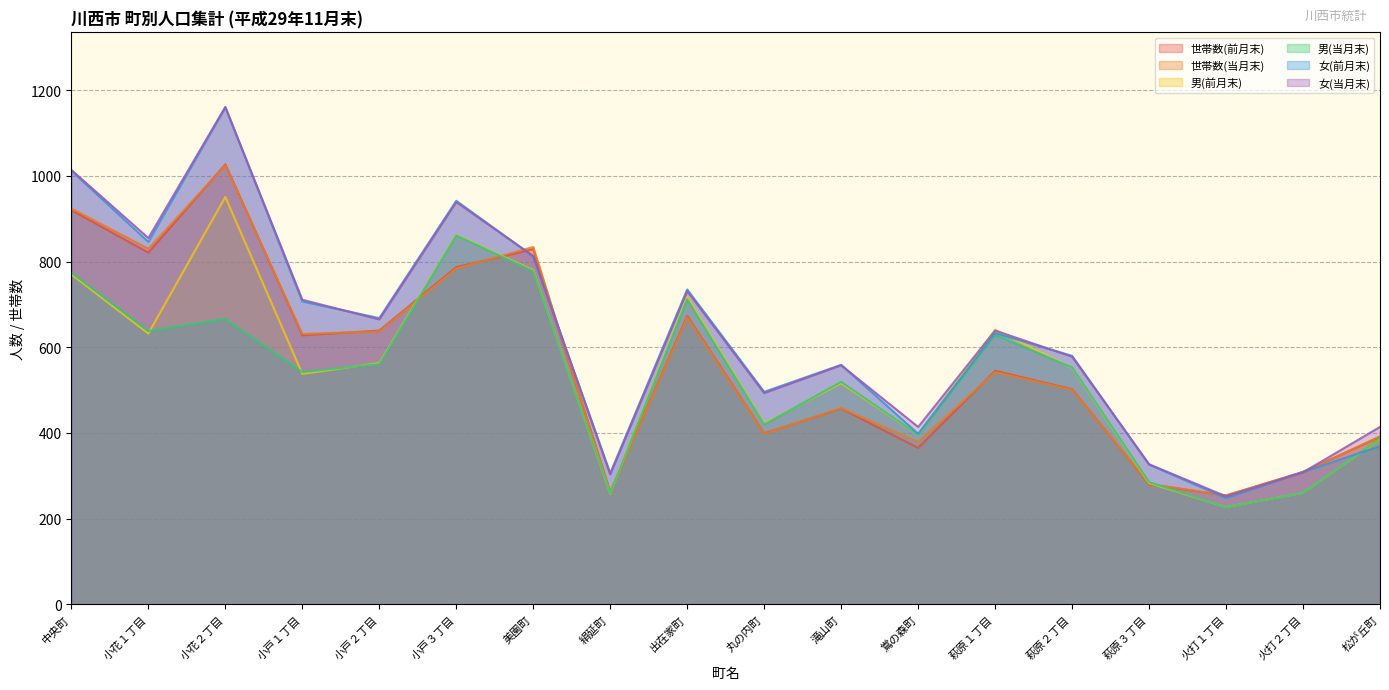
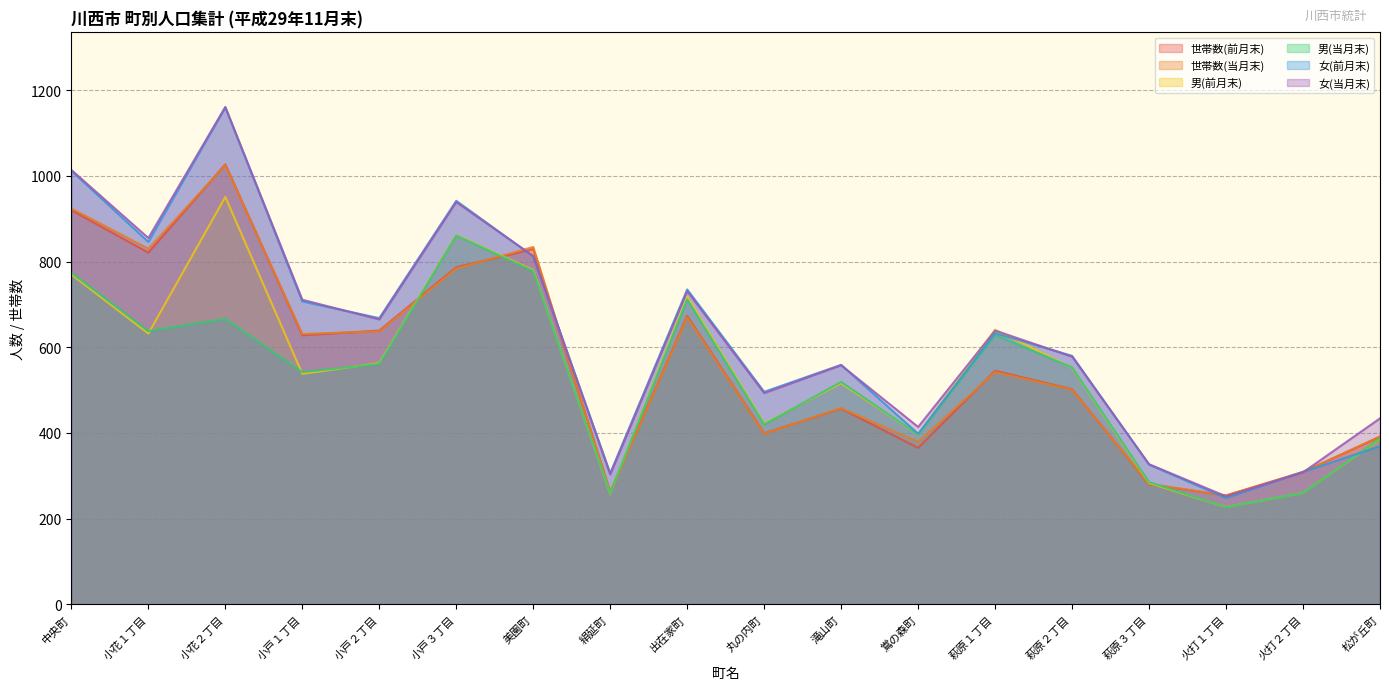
女(当月末), 松が丘町: 410 -> 430
